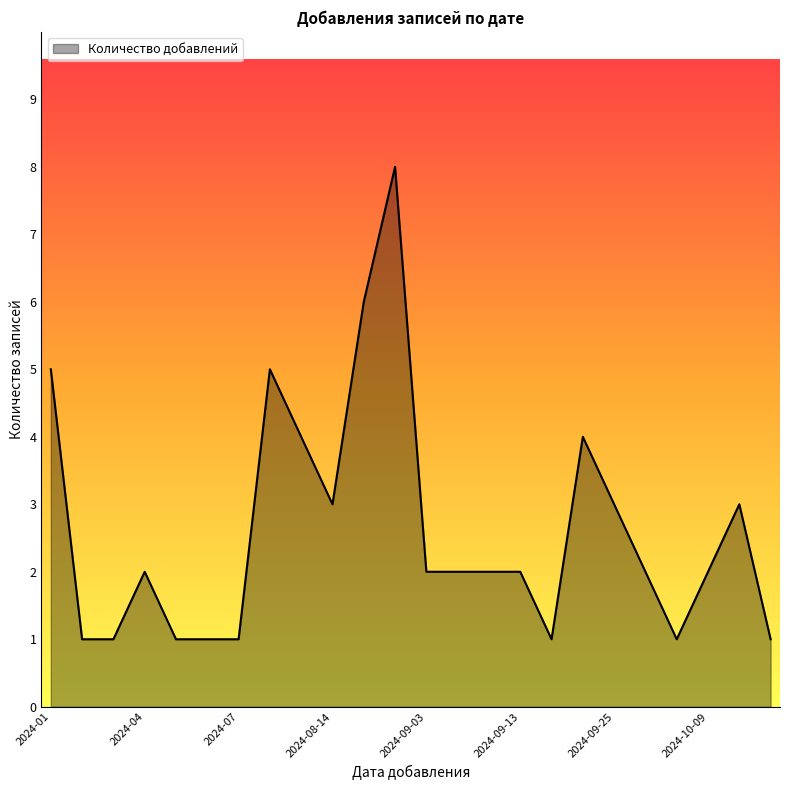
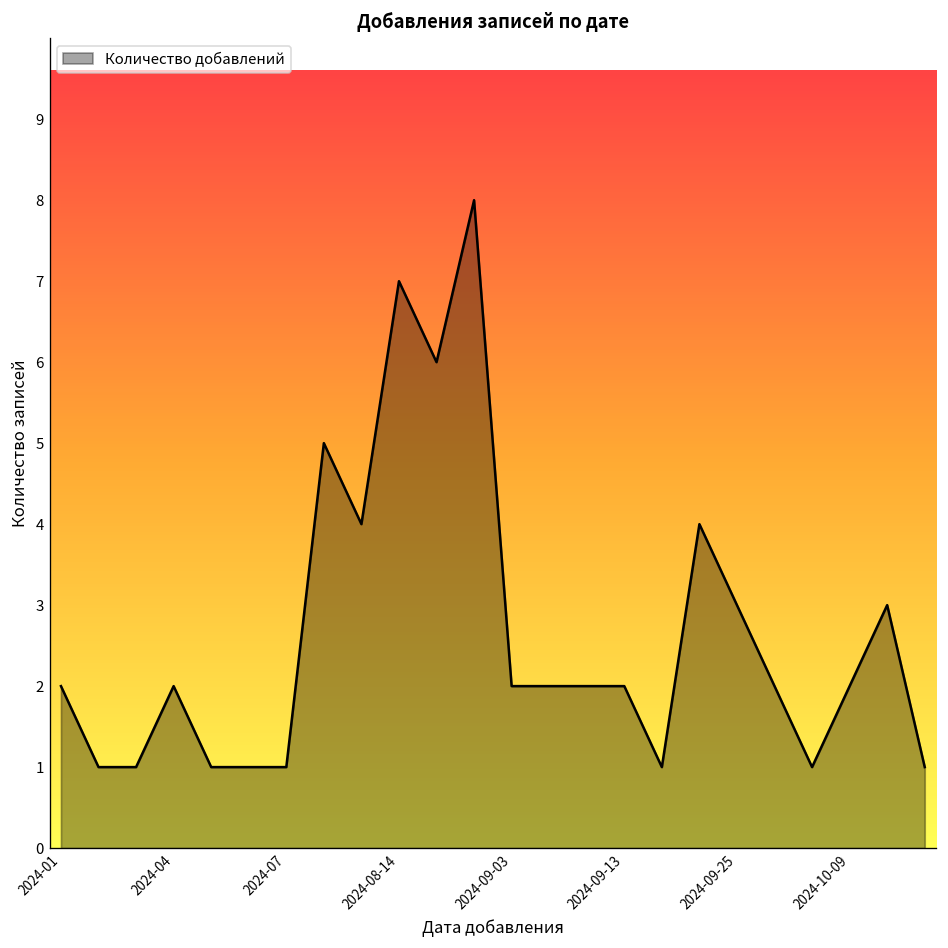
2024-01: 5 -> 2
2024-08-14: 3 -> 7
